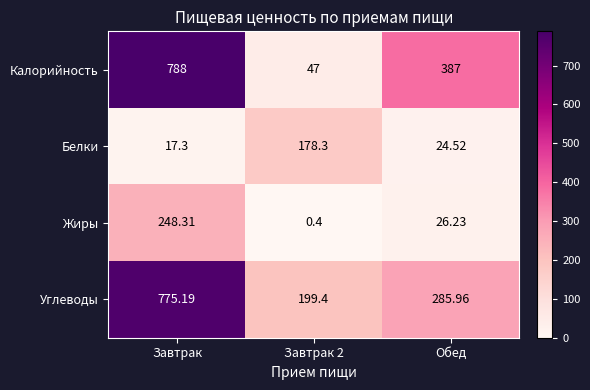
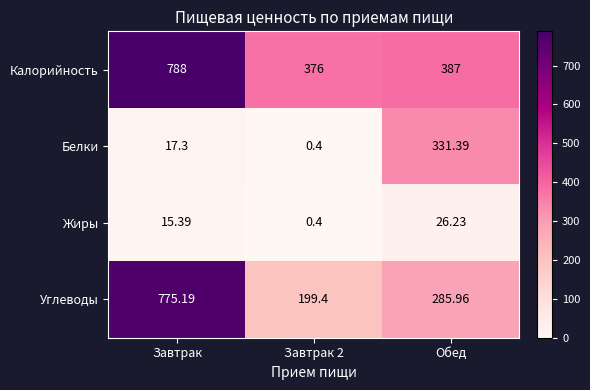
Калорийность, Завтрак 2: 47 -> 376
Белки, Завтрак 2: 178.3 -> 0.4
Белки, Обед: 24.52 -> 331.39
Жиры, Завтрак: 248.31 -> 15.39
